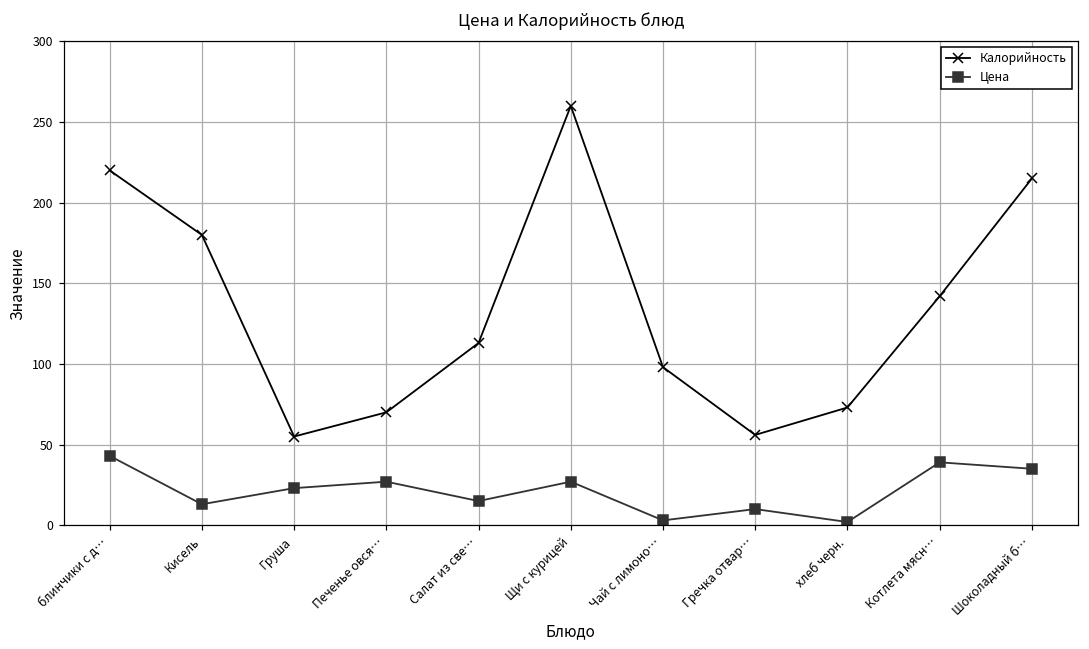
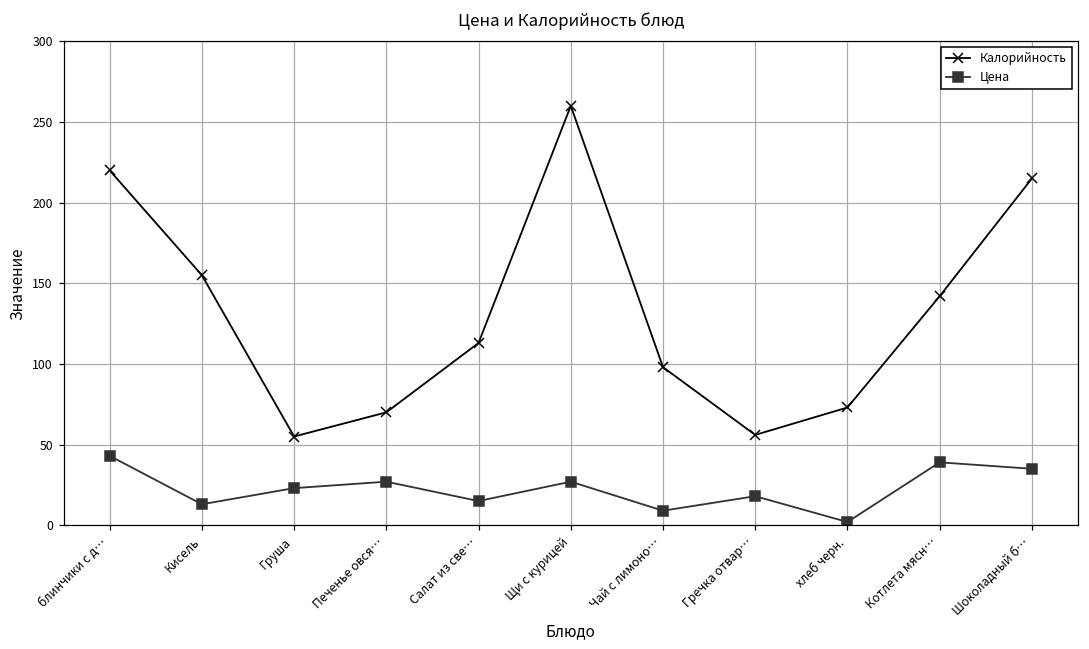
Калорийность, Кисель: 180 -> 155
Цена, Чай с лимоно…: 3 -> 9
Цена, Гречка отвар…: 10 -> 18
